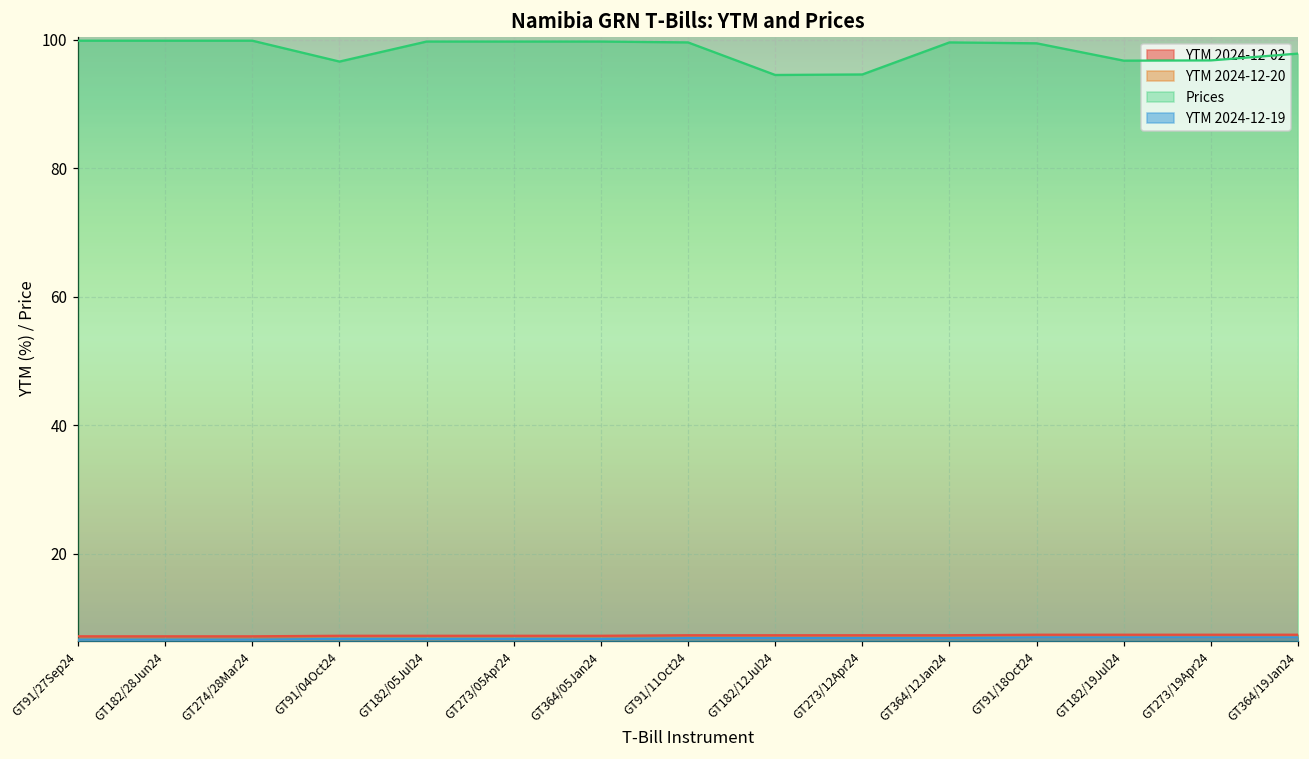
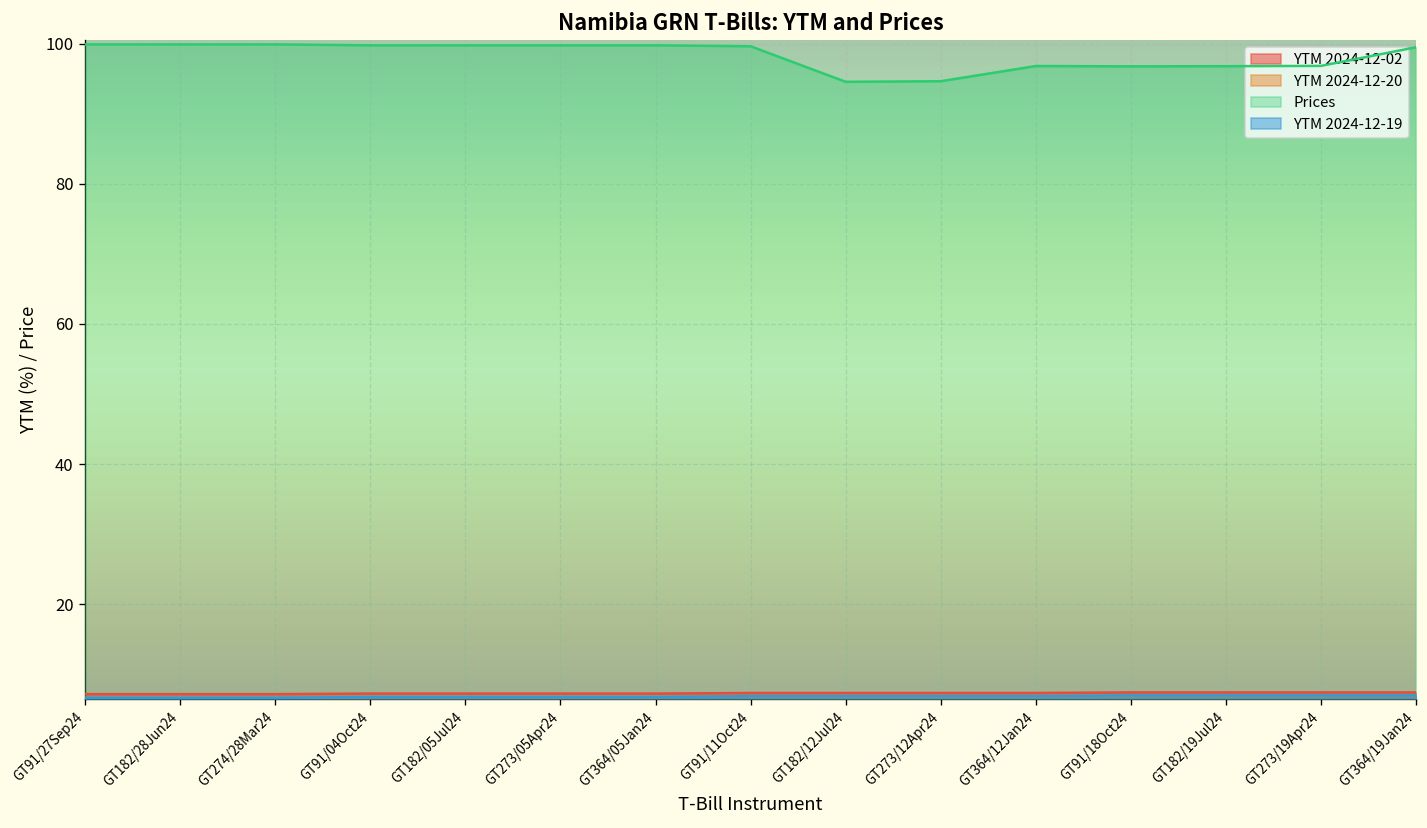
Prices, GT91/04Oct24: 97 -> 100
Prices, GT364/12Jan24: 100 -> 97
Prices, GT91/18Oct24: 99 -> 97
Prices, GT364/19Jan24: 98 -> 99
